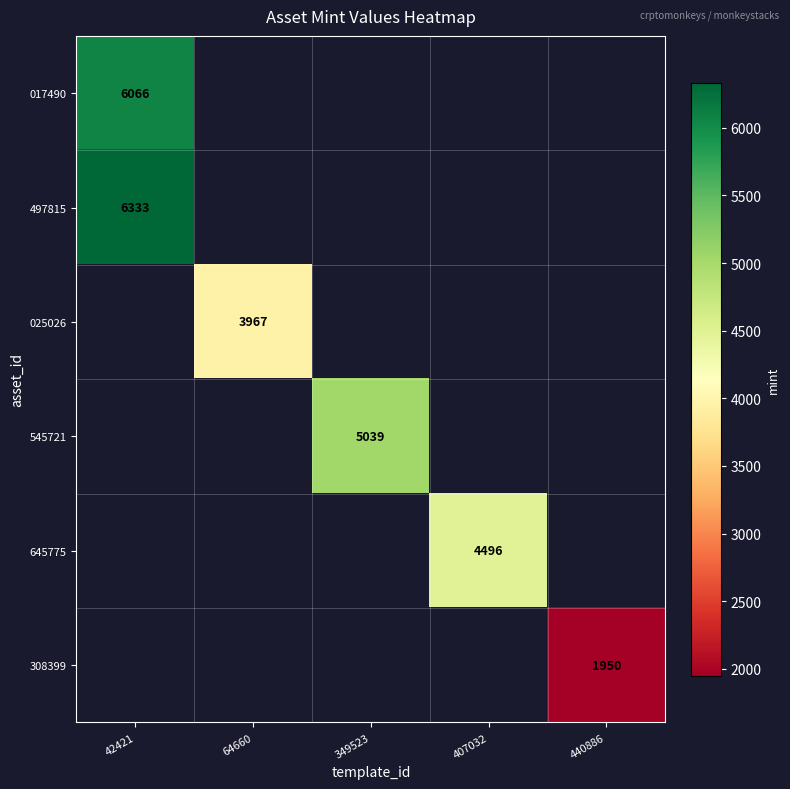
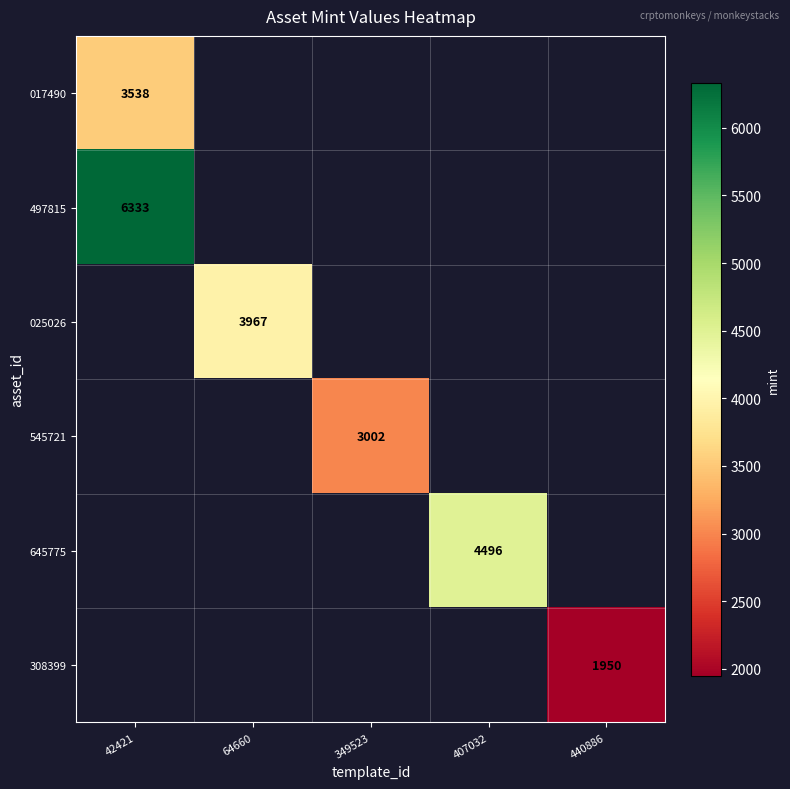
017490, 42421: 6066 -> 3538
545721, 349523: 5039 -> 3002
